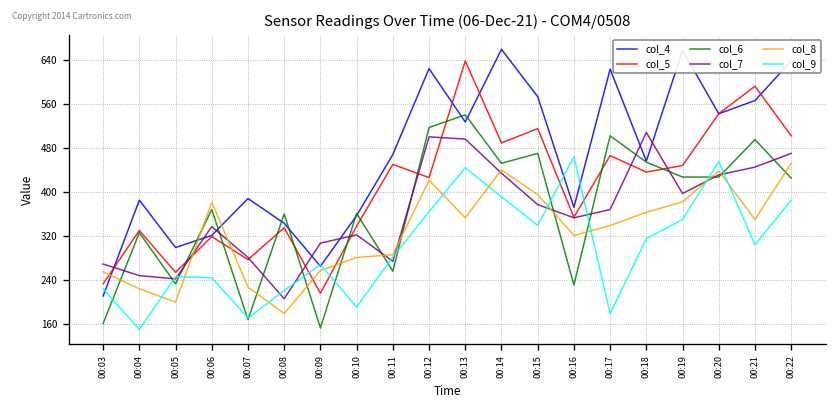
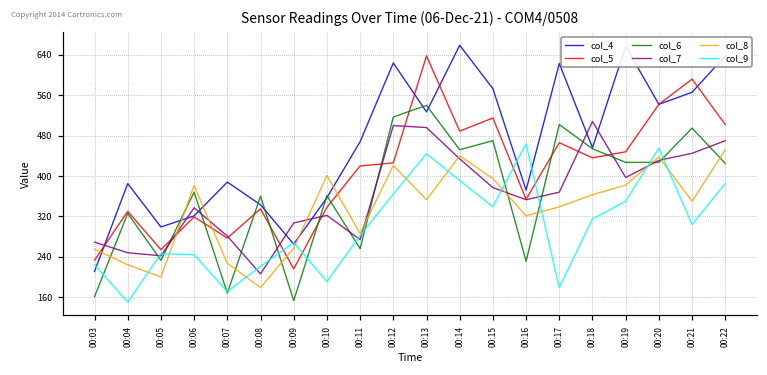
col_8, 00:10: 280 -> 400
col_5, 00:11: 450 -> 420
